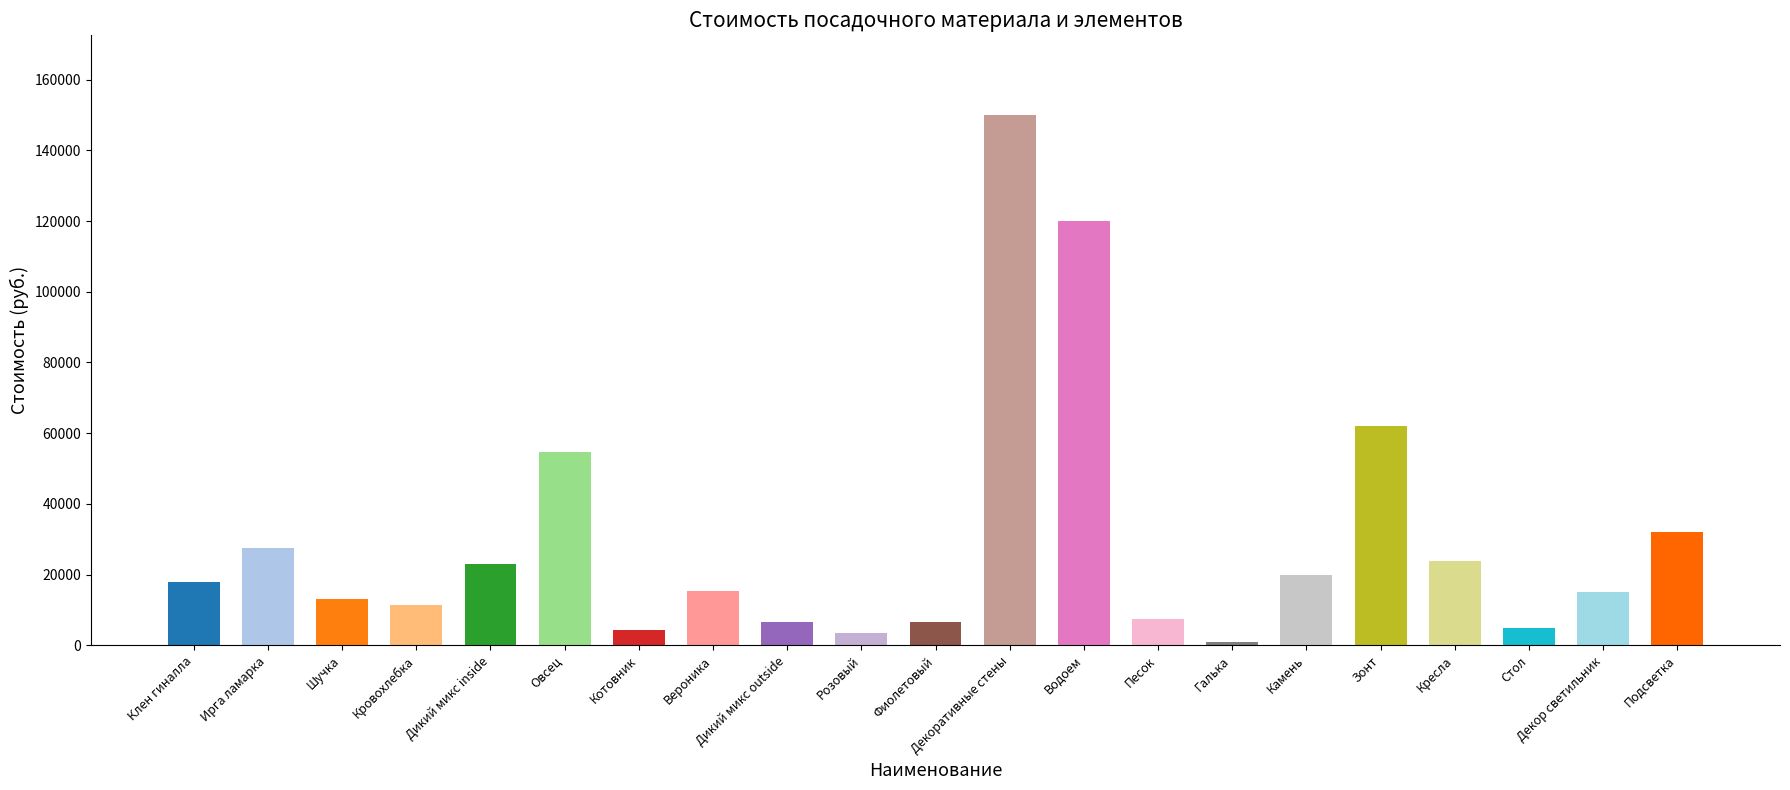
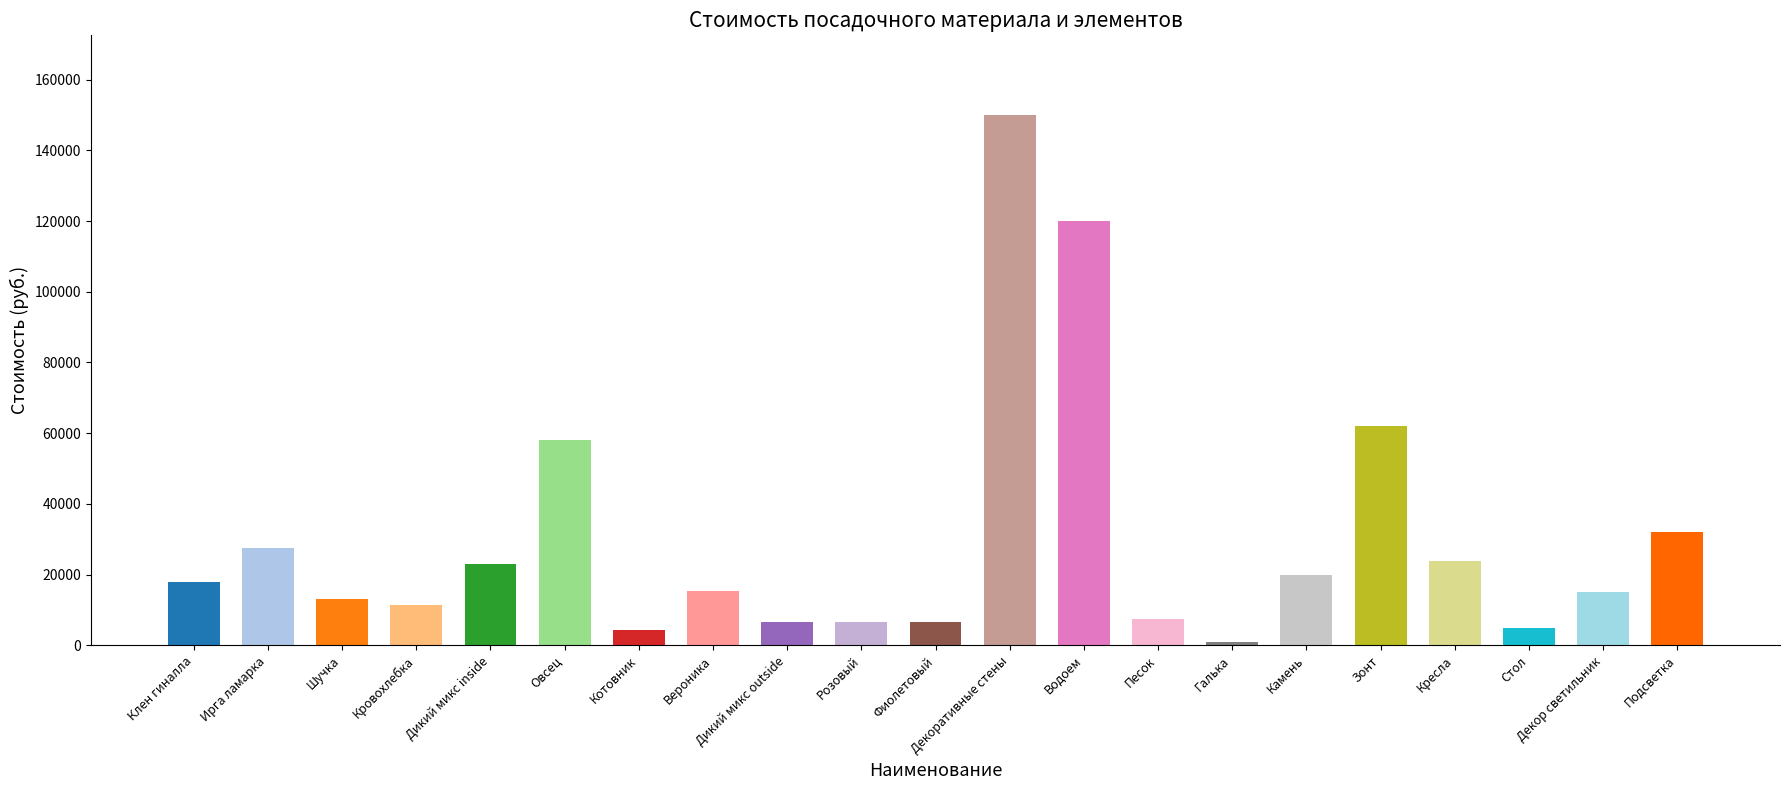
Овсец: 55000 -> 58000
Розовый: 4000 -> 7000
